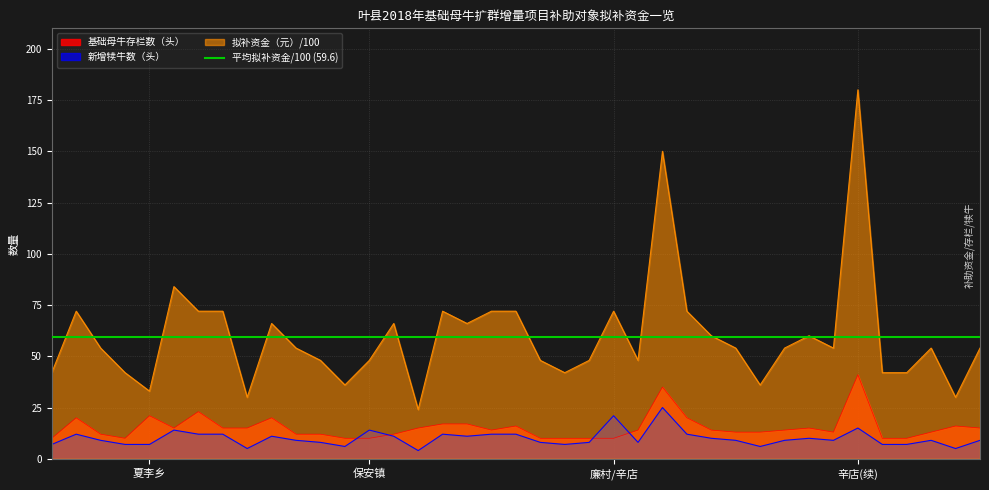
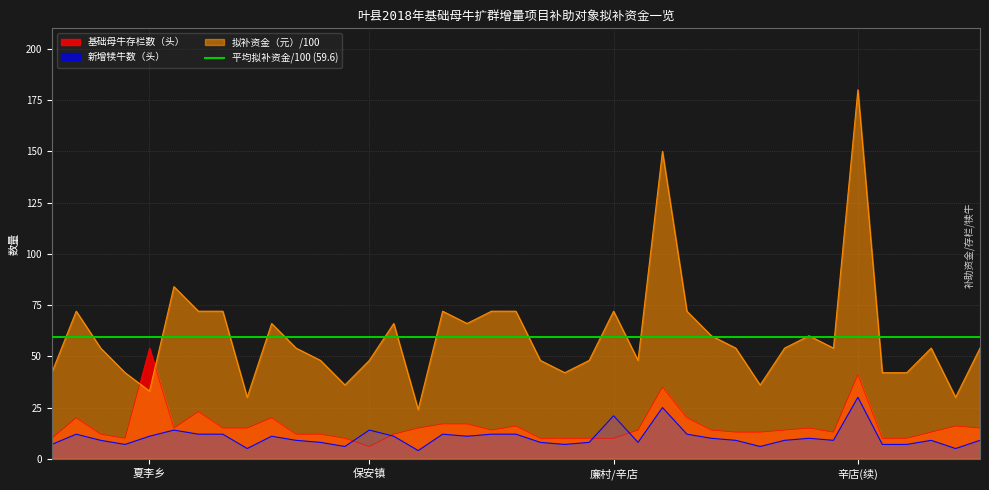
基础母牛存栏数（头）, 夏李乡: 21 -> 54
新增犊牛数（头）, 夏李乡: 7 -> 11
基础母牛存栏数（头）, 保安镇: 10 -> 6
新增犊牛数（头）, 辛店(续): 15 -> 30
